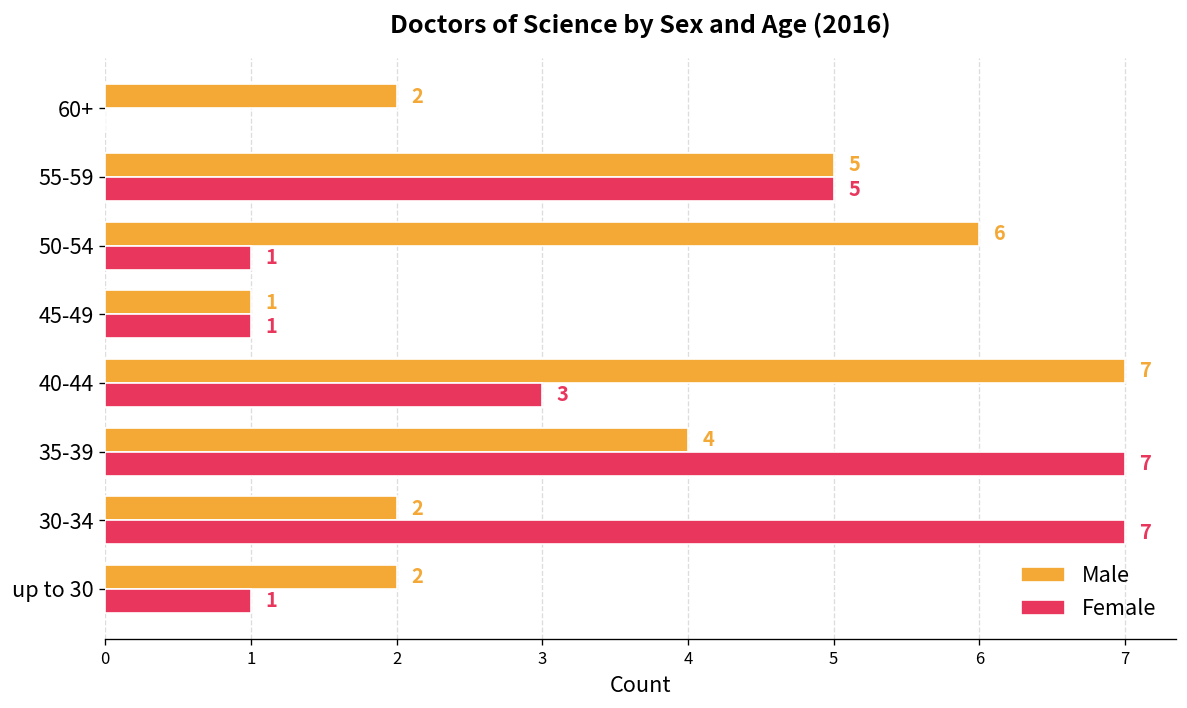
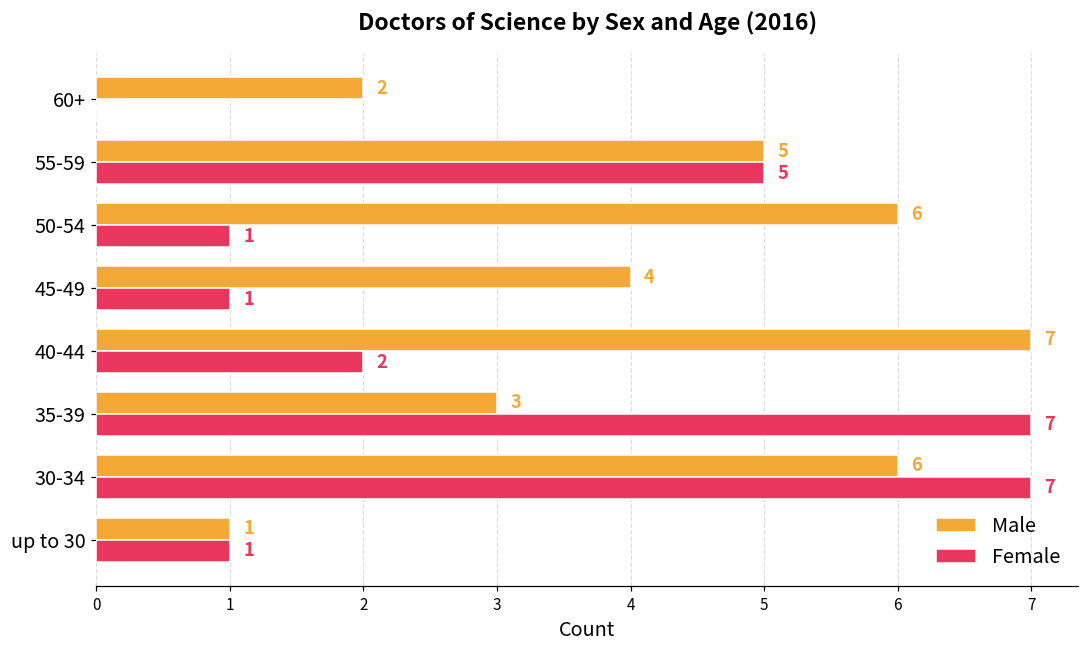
Male, 45-49: 1 -> 4
Female, 40-44: 3 -> 2
Male, 35-39: 4 -> 3
Male, 30-34: 2 -> 6
Male, up to 30: 2 -> 1
